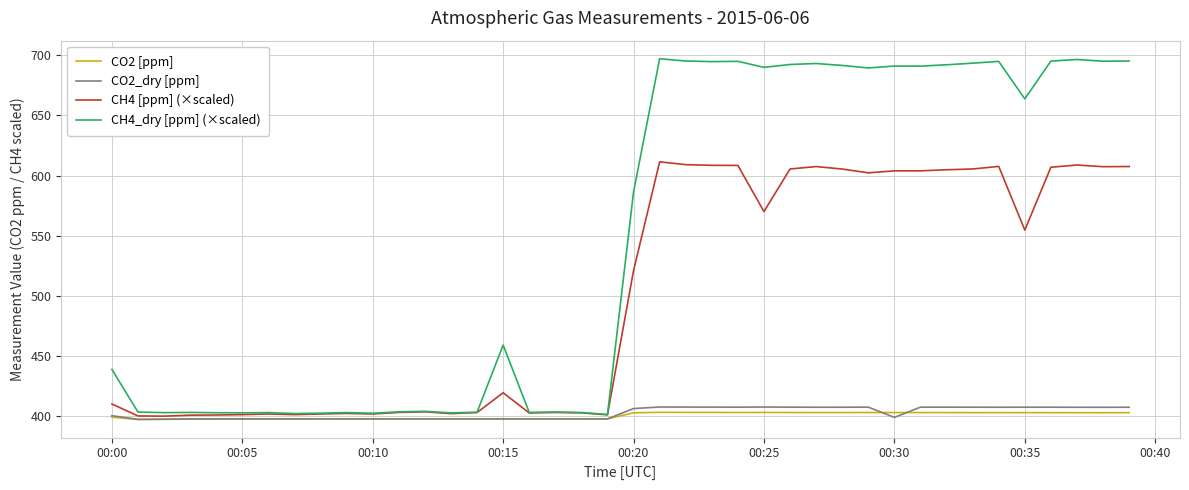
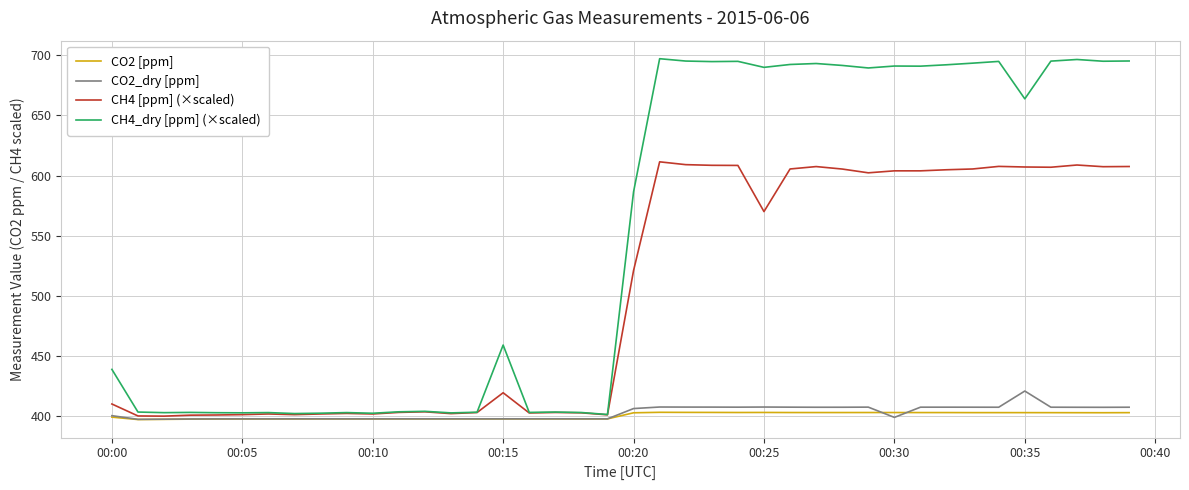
CO2_dry [ppm], 00:35: 407 -> 421
CH4 [ppm] (×scaled), 00:35: 555 -> 607
